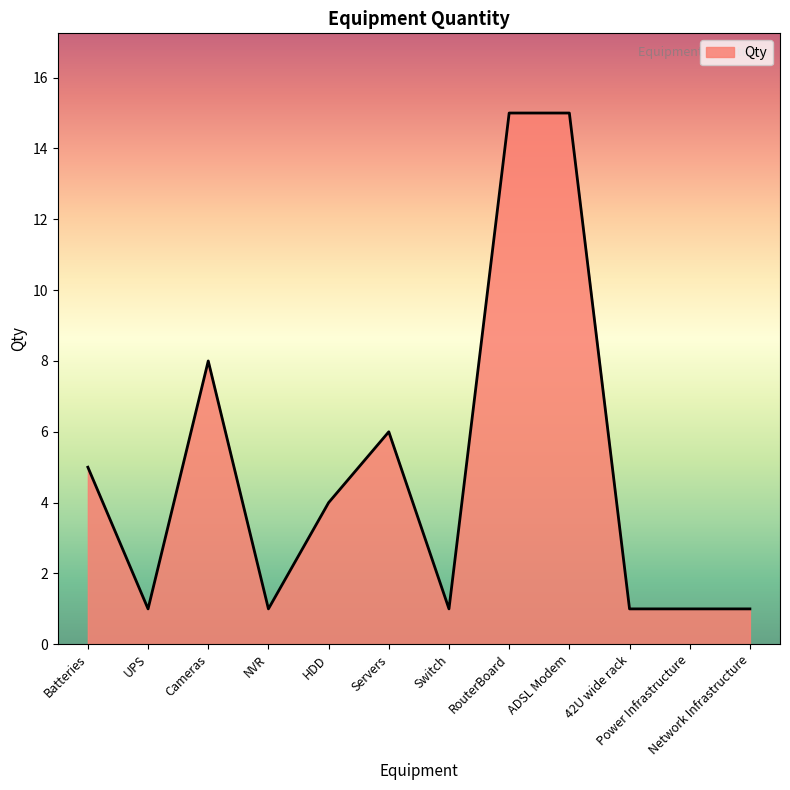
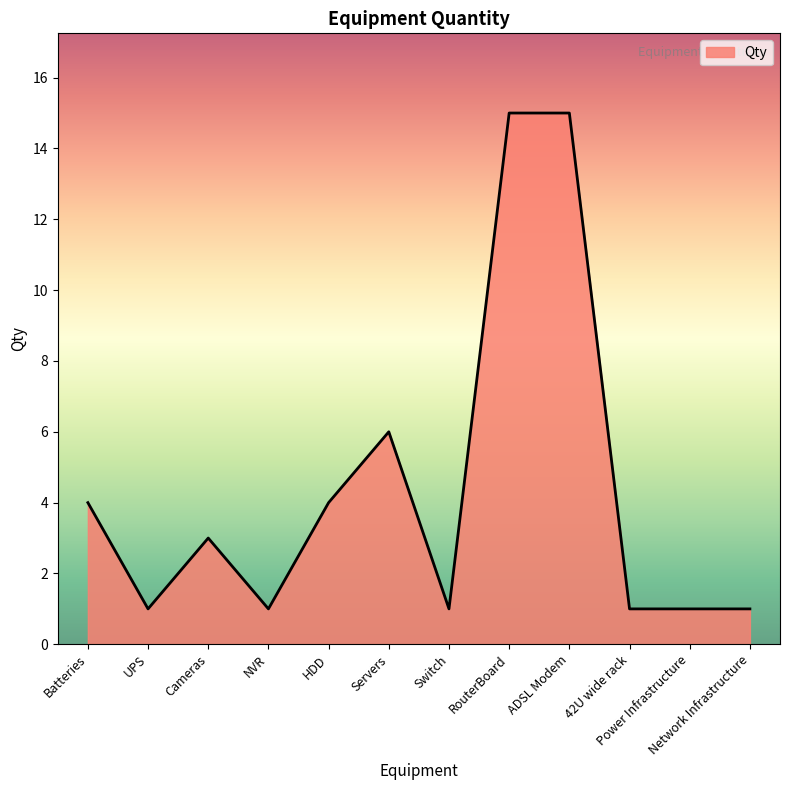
Batteries: 5 -> 4
Cameras: 8 -> 3
